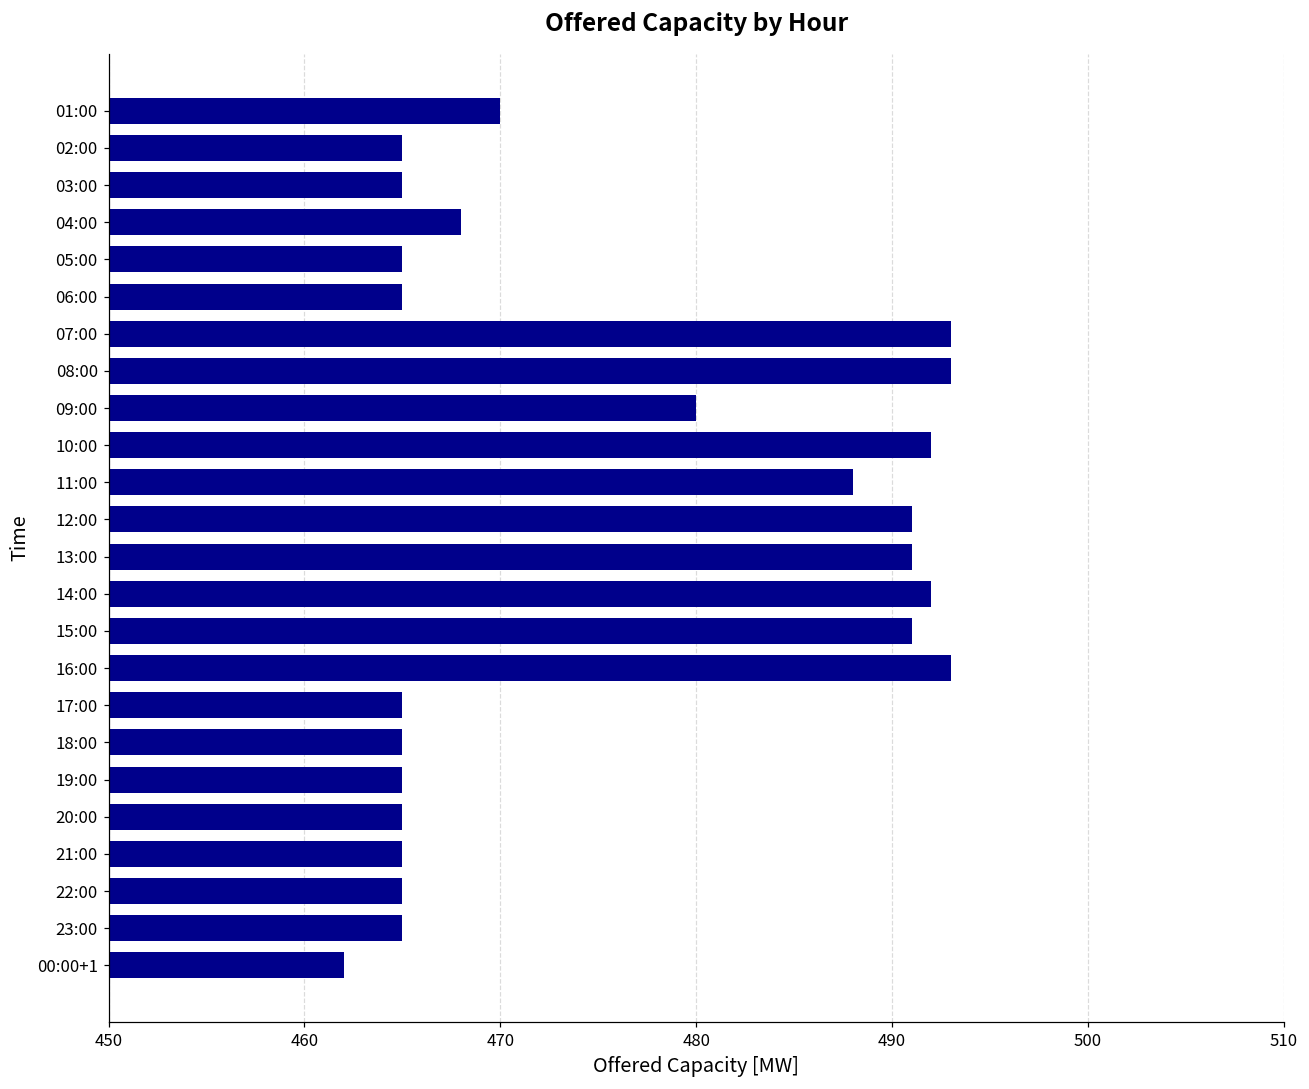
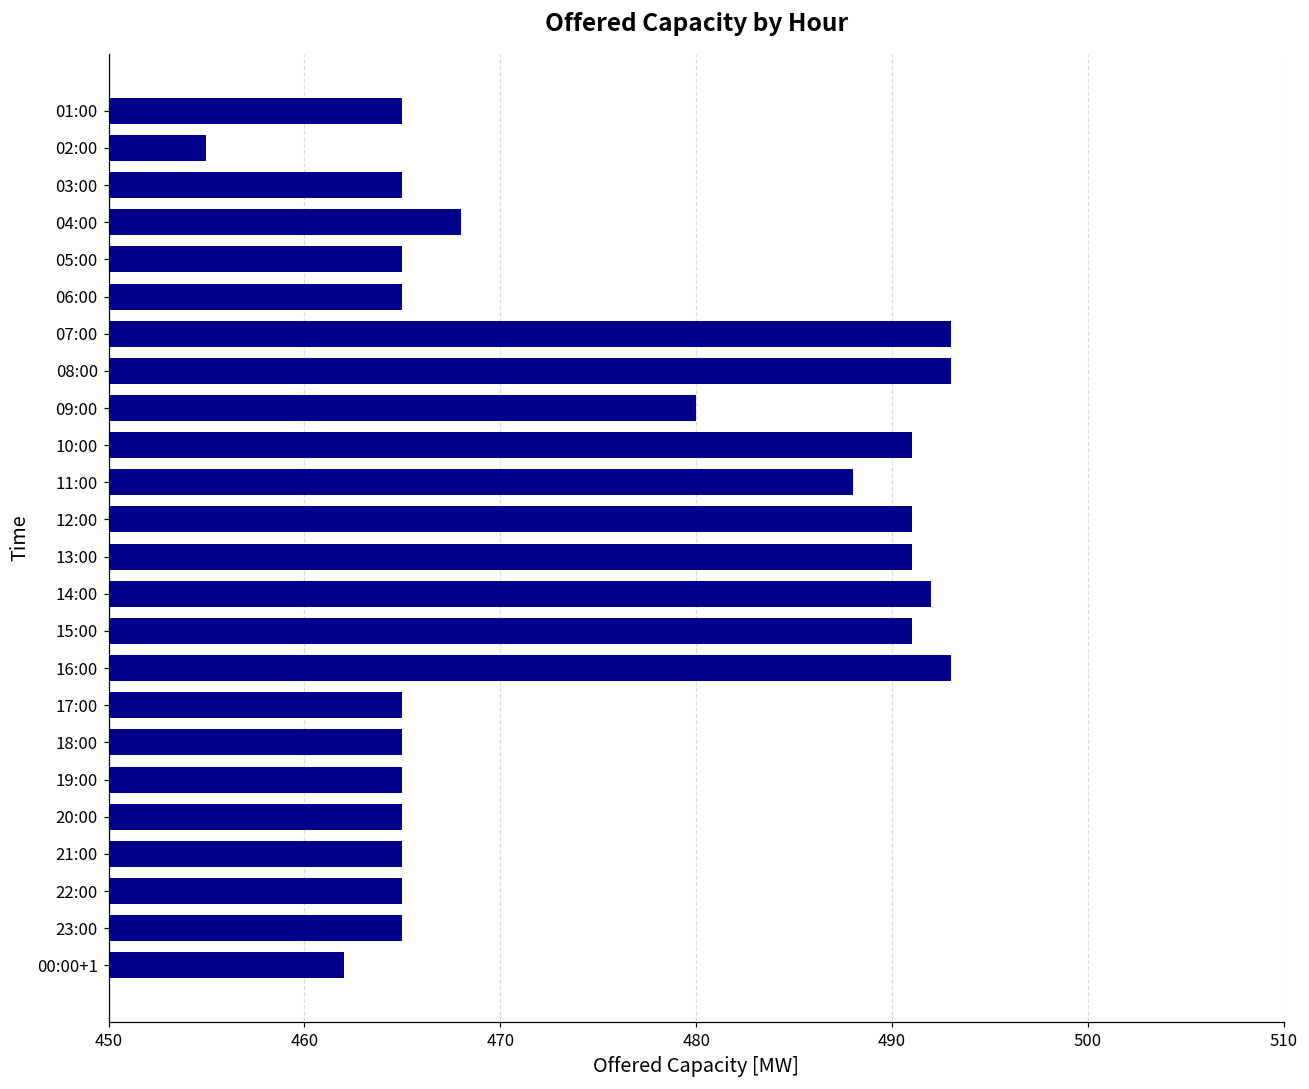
01:00: 470 -> 465
02:00: 465 -> 455
10:00: 492 -> 491
